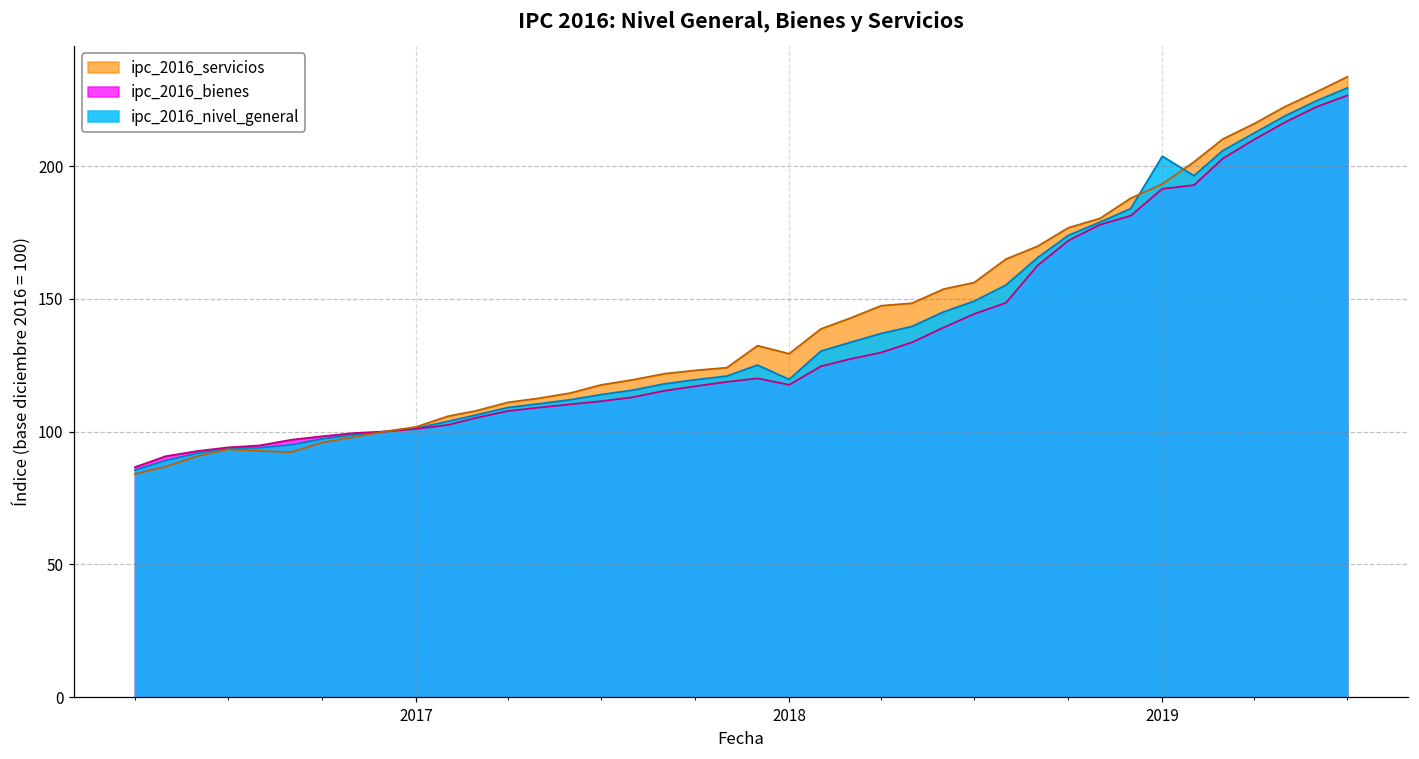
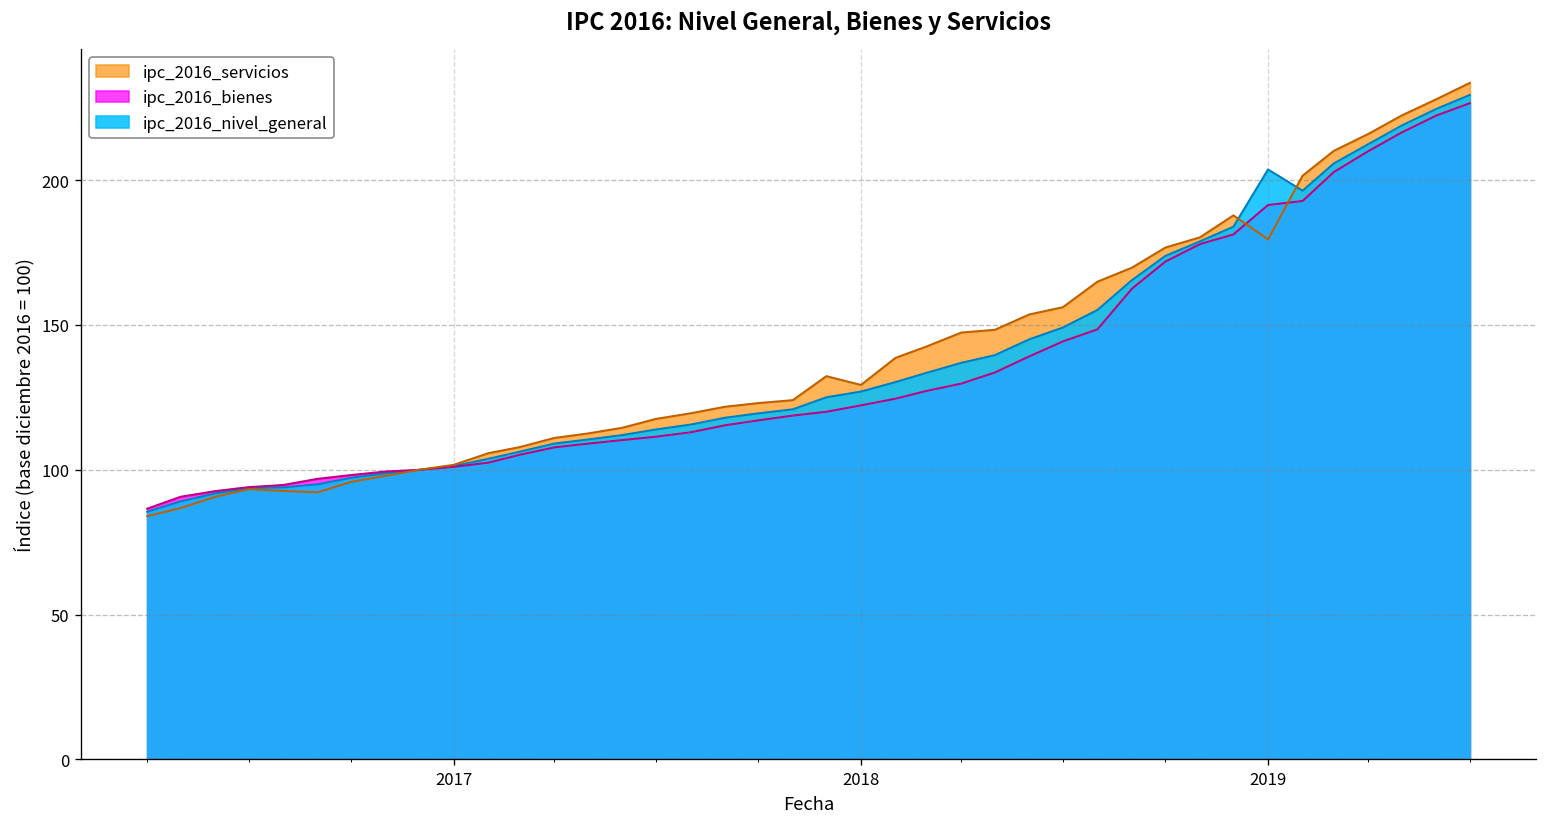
ipc_2016_bienes, 2018: 118 -> 122
ipc_2016_nivel_general, 2018: 120 -> 127
ipc_2016_servicios, 2019: 193 -> 180
